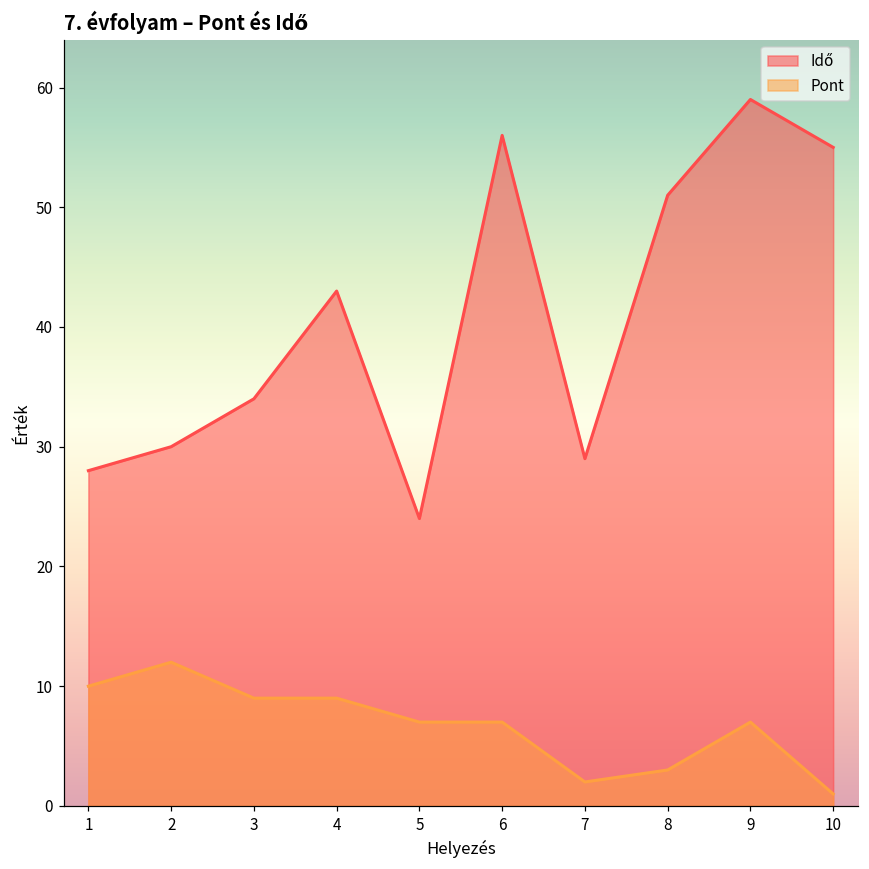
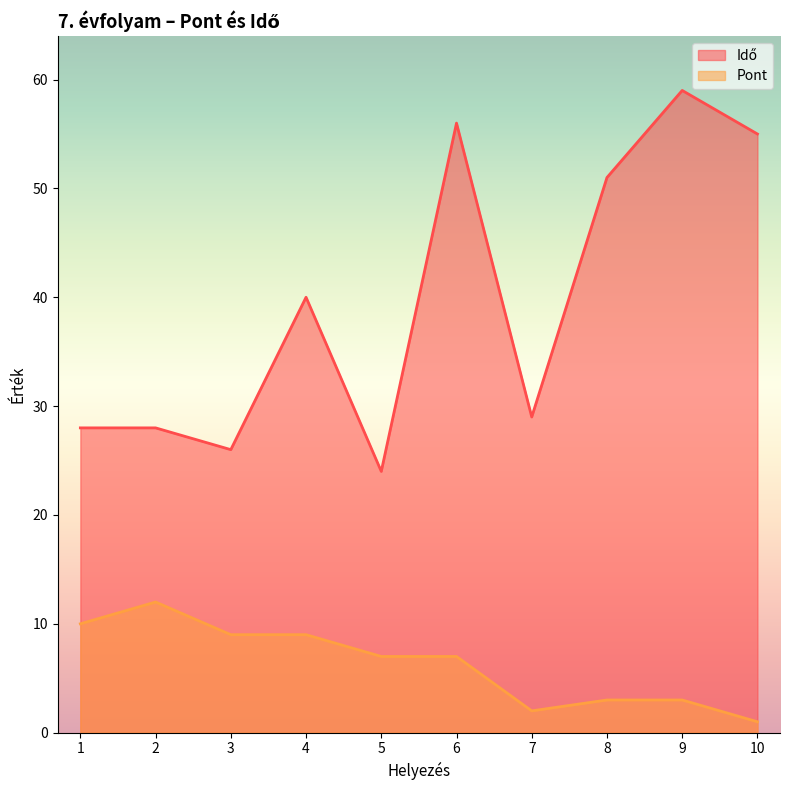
Idő, 2: 30 -> 28
Idő, 3: 34 -> 26
Idő, 4: 43 -> 40
Pont, 9: 7 -> 3
